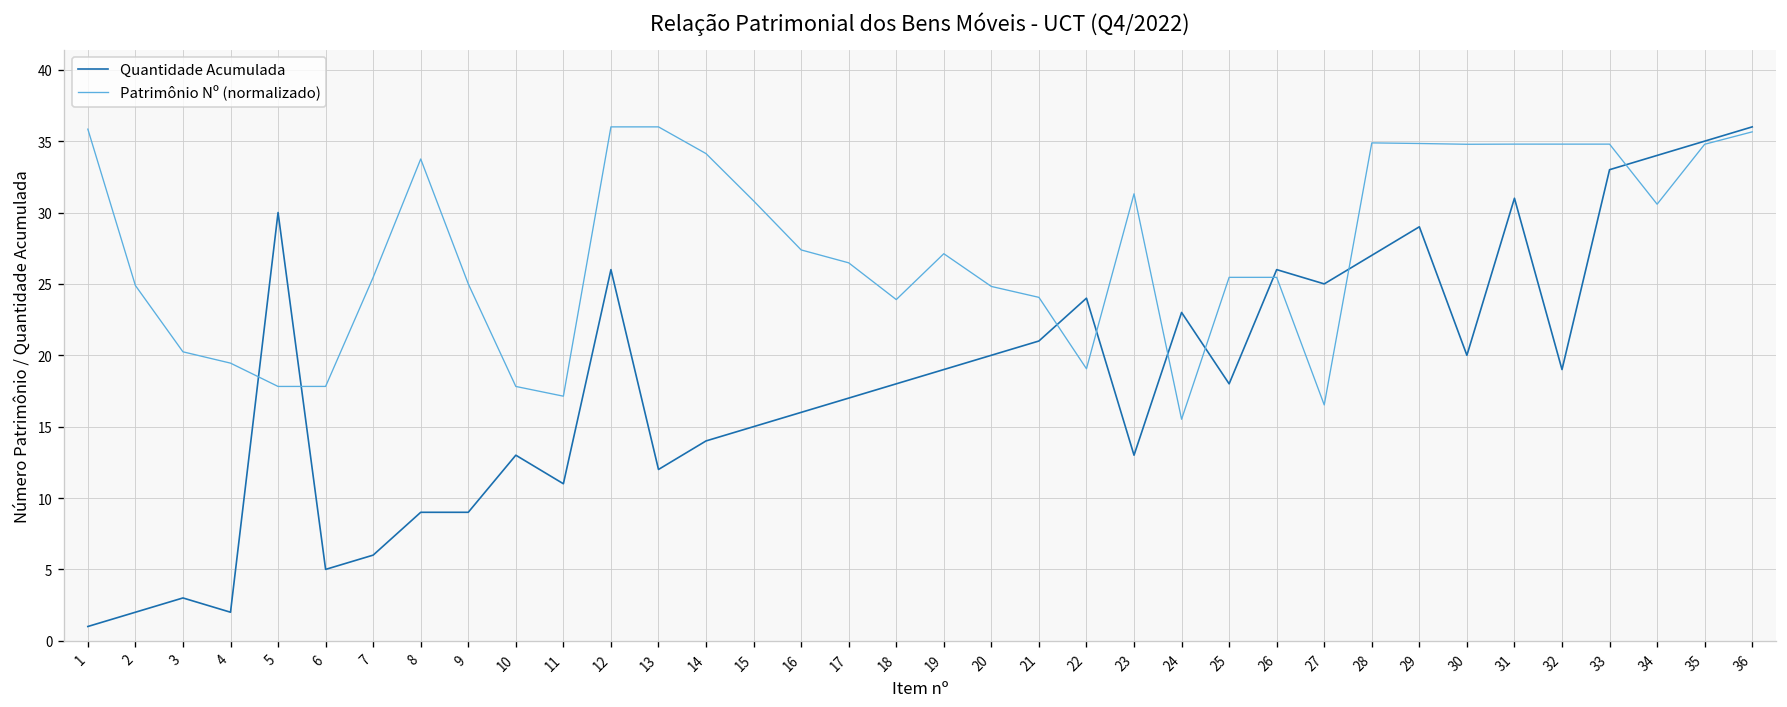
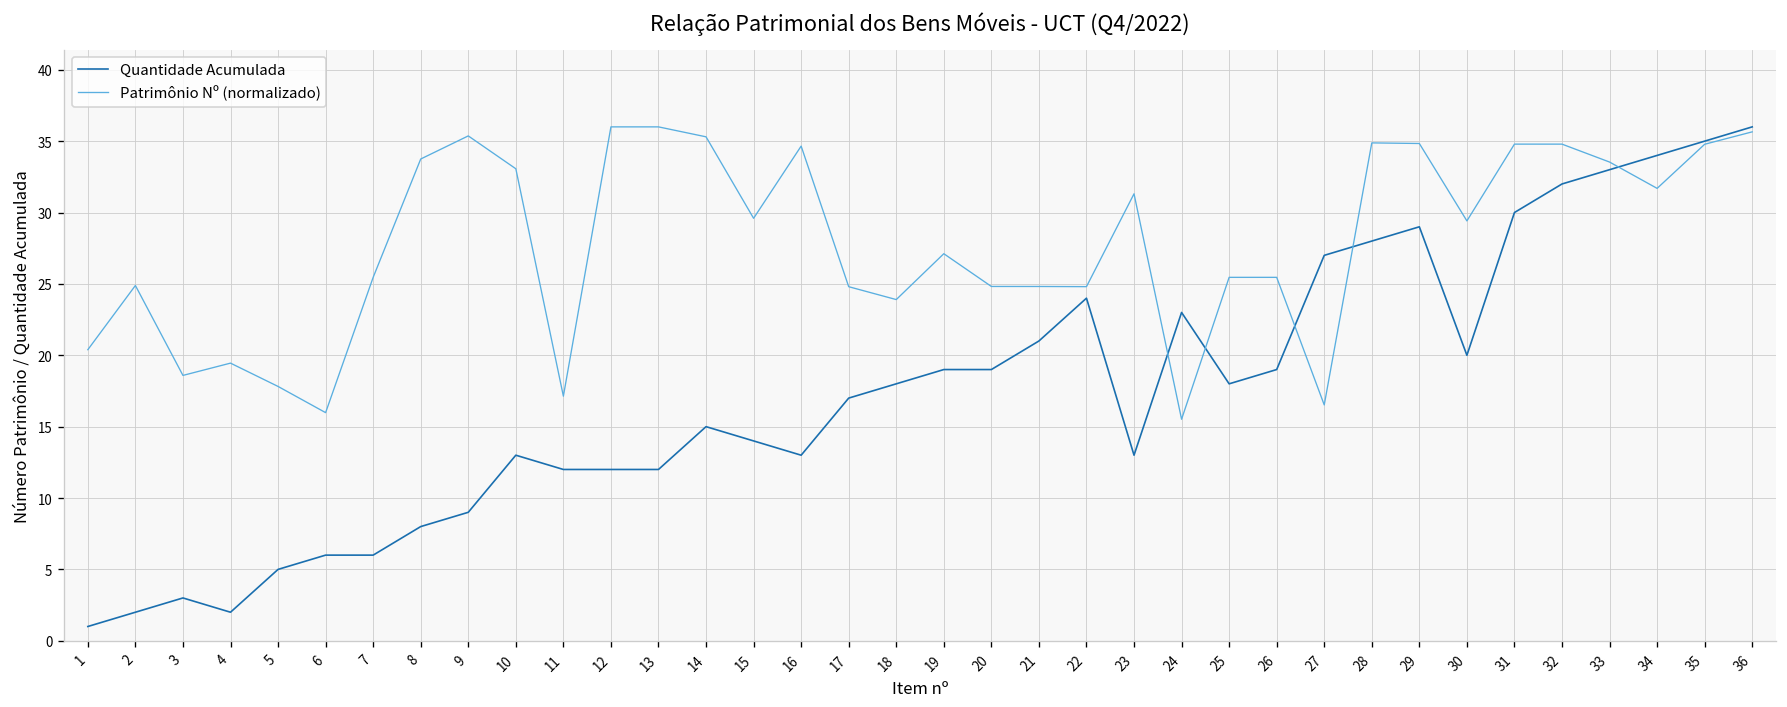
Patrimônio Nº (normalizado), 1: 35.8 -> 20.4
Patrimônio Nº (normalizado), 3: 20.2 -> 18.6
Quantidade Acumulada, 5: 30 -> 5
Quantidade Acumulada, 6: 5 -> 6
Patrimônio Nº (normalizado), 6: 17.8 -> 16.0
Quantidade Acumulada, 8: 9 -> 8
Patrimônio Nº (normalizado), 9: 25.0 -> 35.4
Patrimônio Nº (normalizado), 10: 17.8 -> 33.1
Quantidade Acumulada, 11: 11 -> 12
Quantidade Acumulada, 12: 26 -> 12
Quantidade Acumulada, 14: 14 -> 15
Patrimônio Nº (normalizado), 14: 34.1 -> 35.3
Quantidade Acumulada, 15: 15 -> 14
Patrimônio Nº (normalizado), 15: 30.8 -> 29.6
Quantidade Acumulada, 16: 16 -> 13
Patrimônio Nº (normalizado), 16: 27.4 -> 34.7
Patrimônio Nº (normalizado), 17: 26.5 -> 24.8
Quantidade Acumulada, 20: 20 -> 19
Patrimônio Nº (normalizado), 21: 24.1 -> 24.8
Patrimônio Nº (normalizado), 22: 19.1 -> 24.8
Quantidade Acumulada, 26: 26 -> 19
Quantidade Acumulada, 27: 25 -> 27
Quantidade Acumulada, 28: 27 -> 28
Patrimônio Nº (normalizado), 30: 34.8 -> 29.4
Quantidade Acumulada, 31: 31 -> 30
Quantidade Acumulada, 32: 19 -> 32
Patrimônio Nº (normalizado), 33: 34.8 -> 33.5
Patrimônio Nº (normalizado), 34: 30.6 -> 31.7
